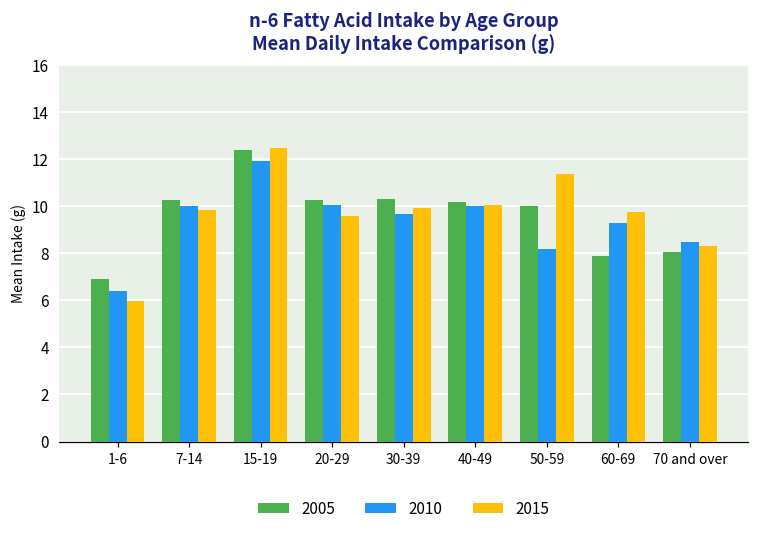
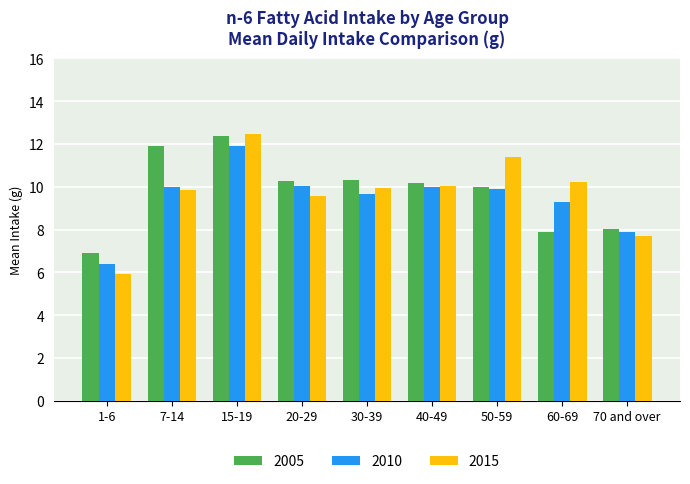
2005, 7-14: 10.3 -> 11.9
2010, 50-59: 8.2 -> 9.9
2015, 60-69: 9.7 -> 10.2
2010, 70 and over: 8.5 -> 7.9
2015, 70 and over: 8.3 -> 7.7
